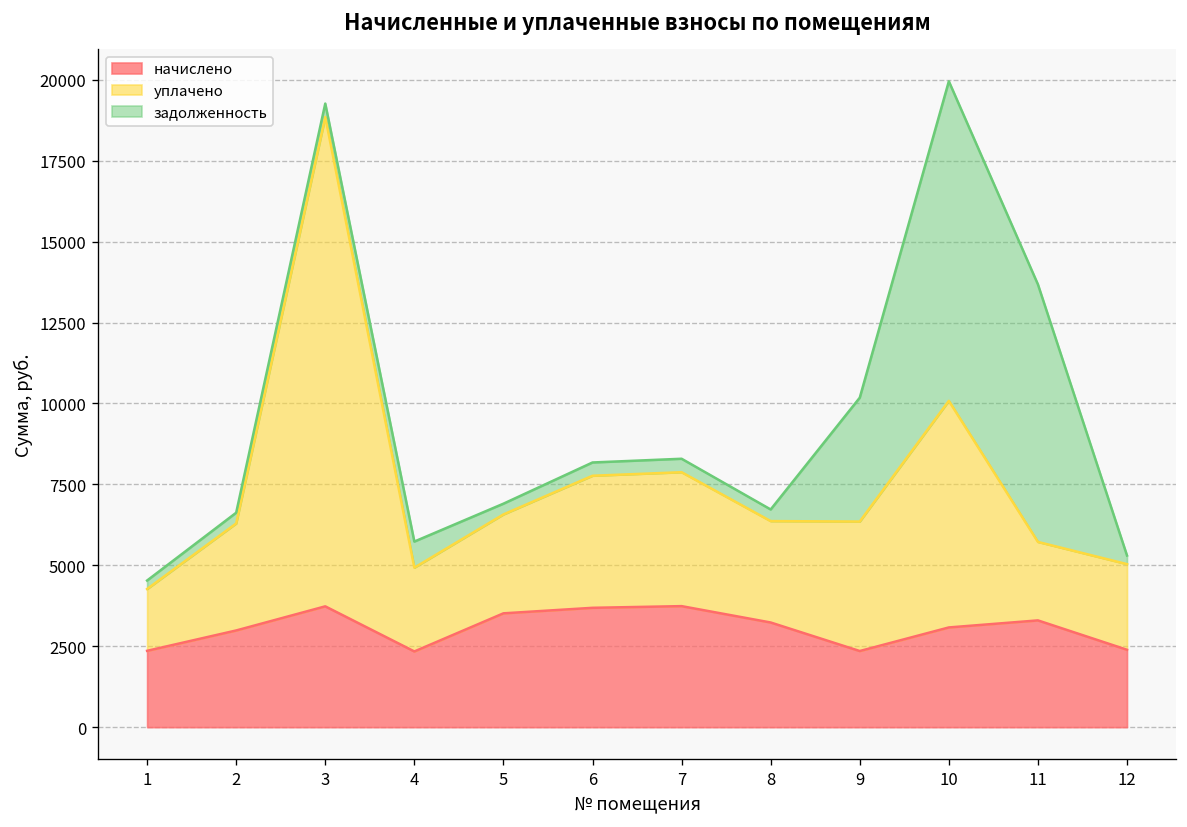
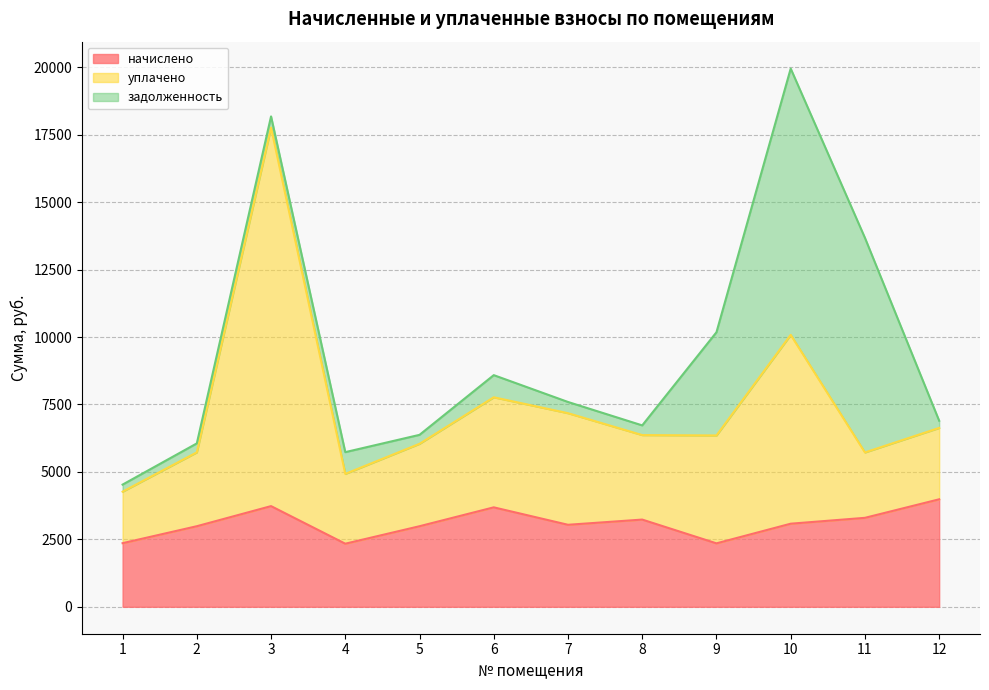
уплачено, 2: 3300 -> 2700
уплачено, 3: 15100 -> 14000
начислено, 5: 3500 -> 3000
задолженность, 6: 400 -> 800
начислено, 7: 3700 -> 3000
начислено, 12: 2400 -> 4000
